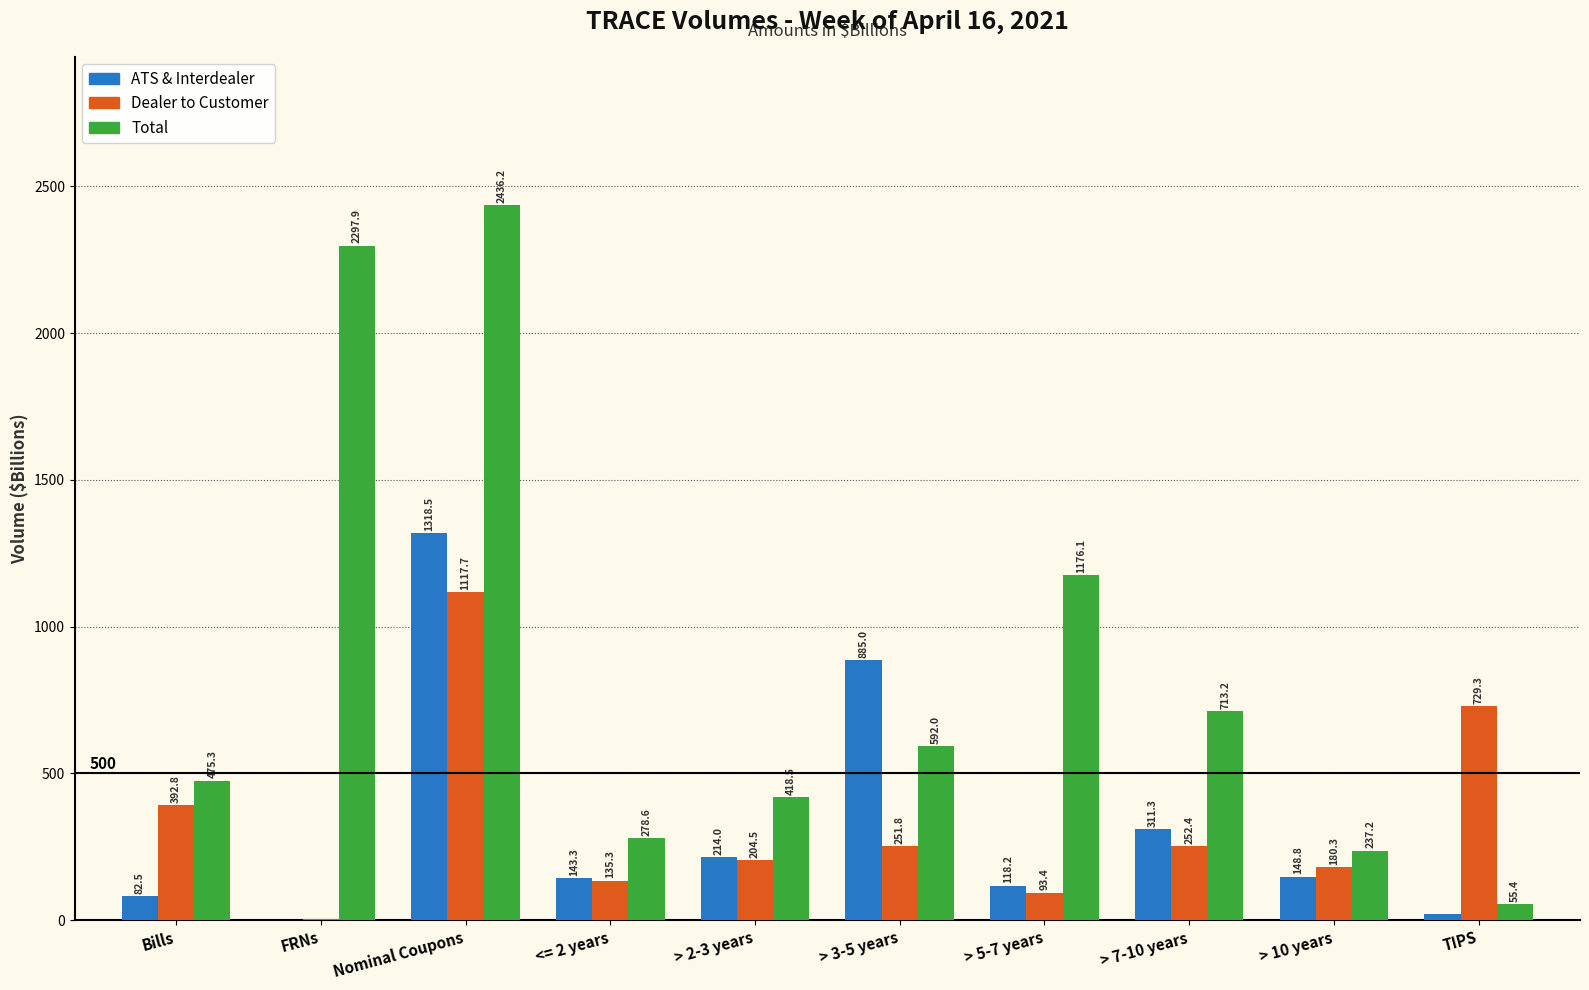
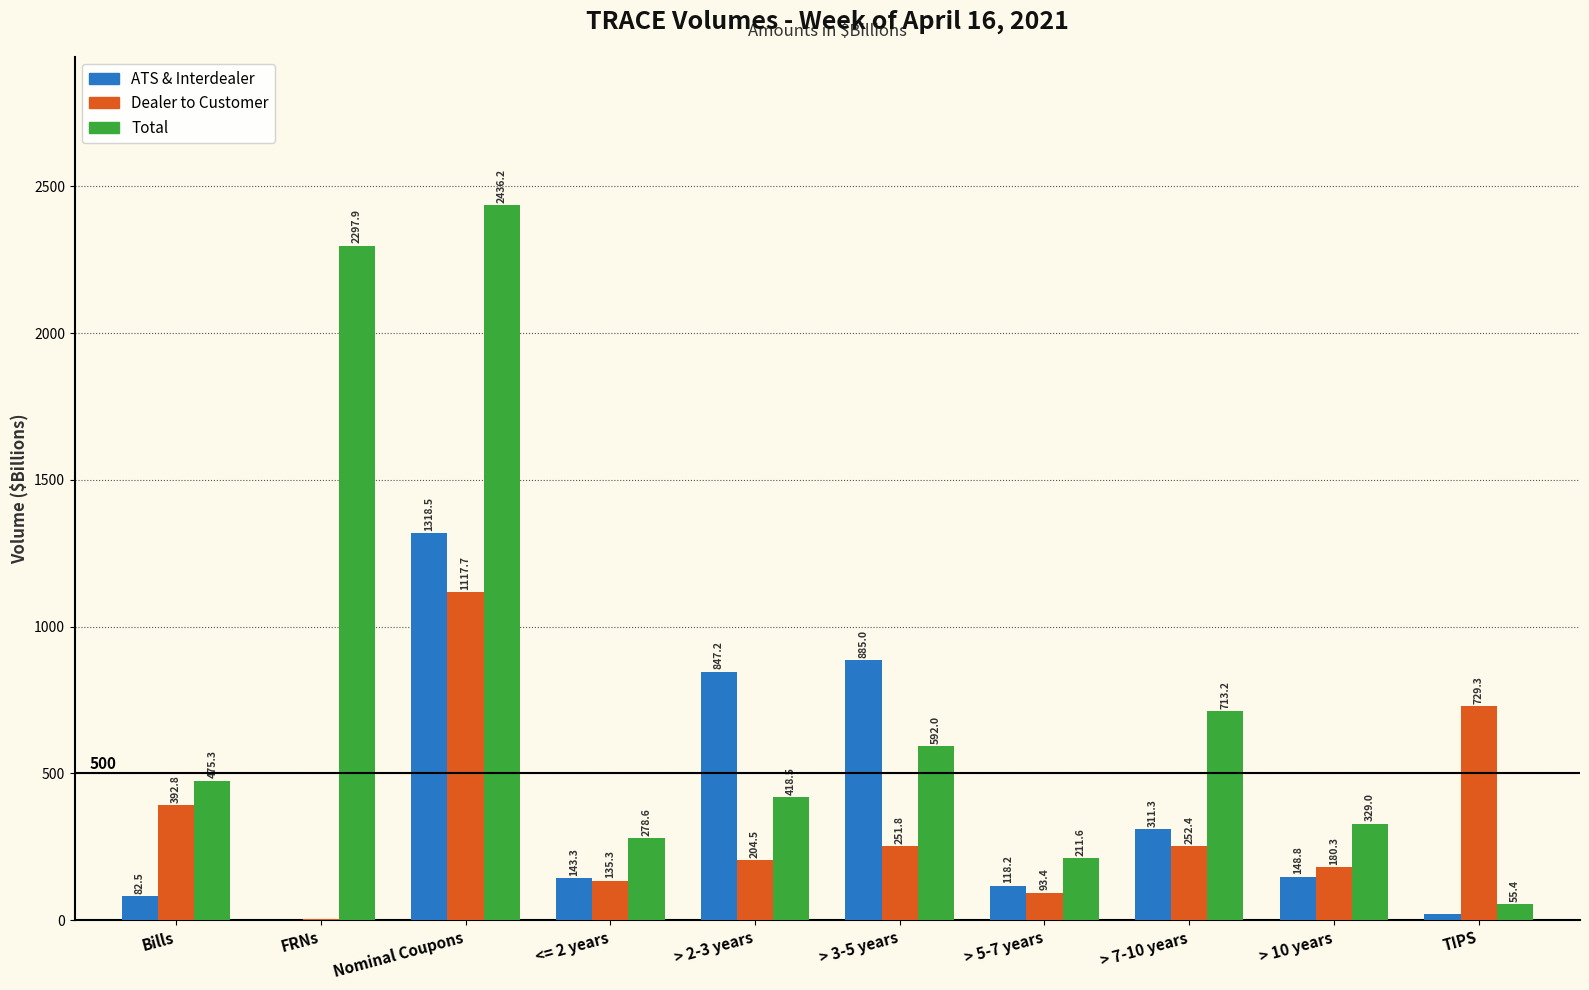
ATS & Interdealer, > 2-3 years: 214.0 -> 847.2
Total, > 5-7 years: 1176.1 -> 211.6
Total, > 10 years: 237.2 -> 329.0
